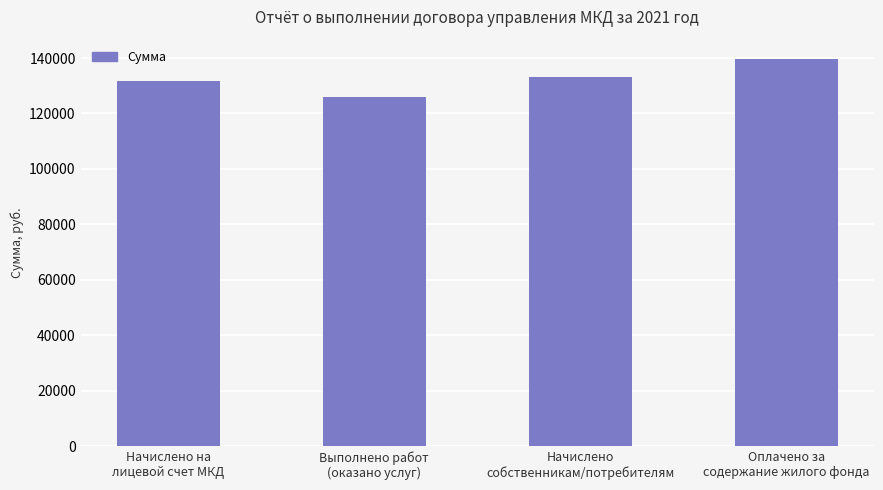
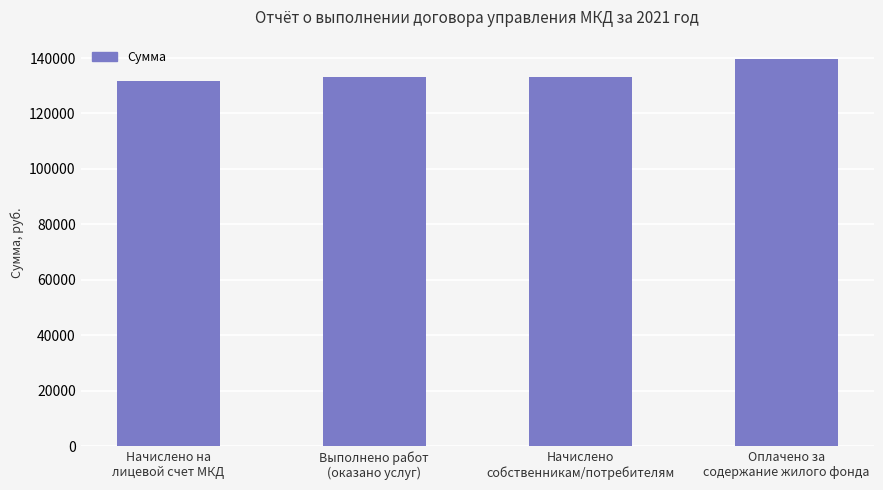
Выполнено работ (оказано услуг): 126000 -> 133000
